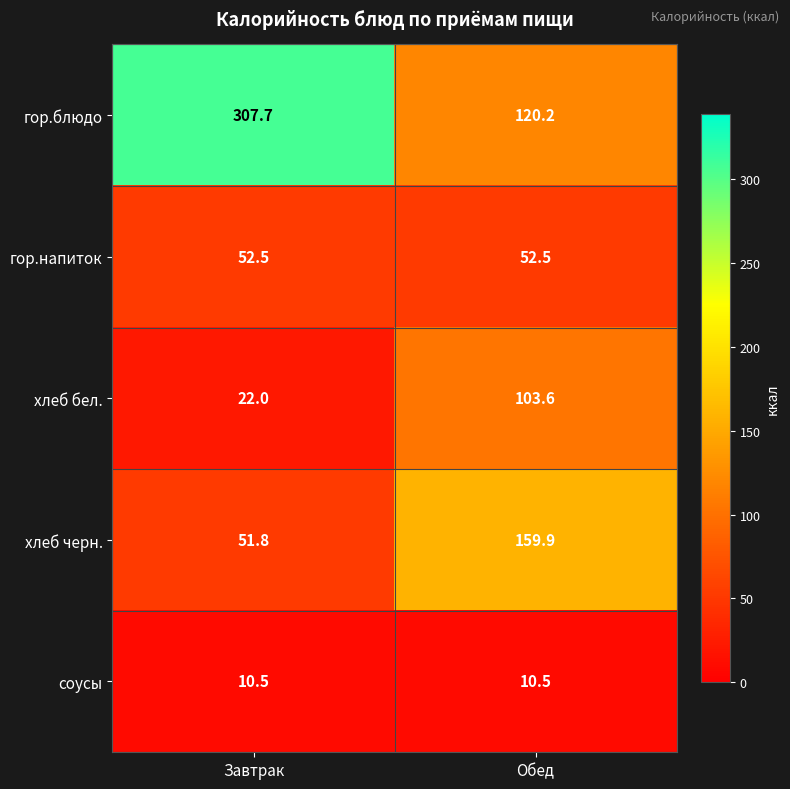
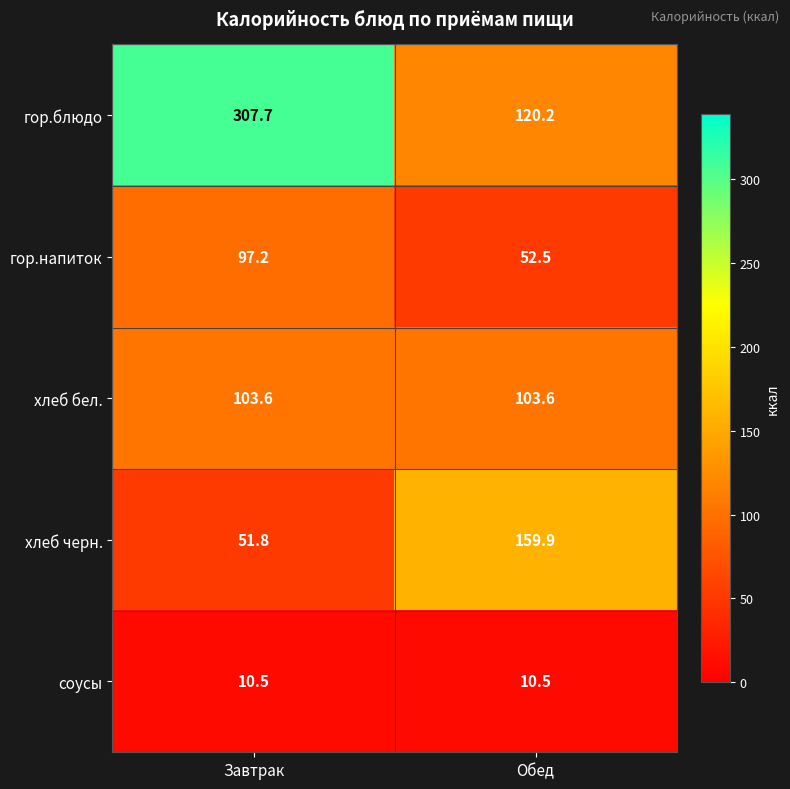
гор.напиток, Завтрак: 52.5 -> 97.2
хлеб бел., Завтрак: 22.0 -> 103.6
